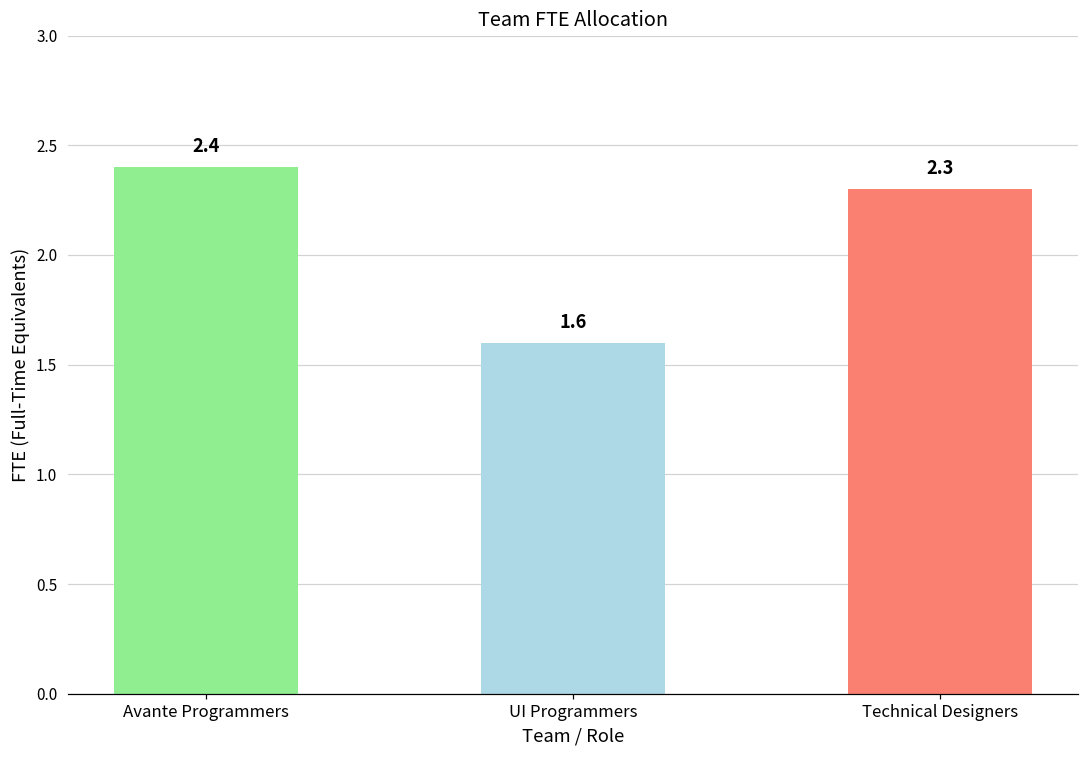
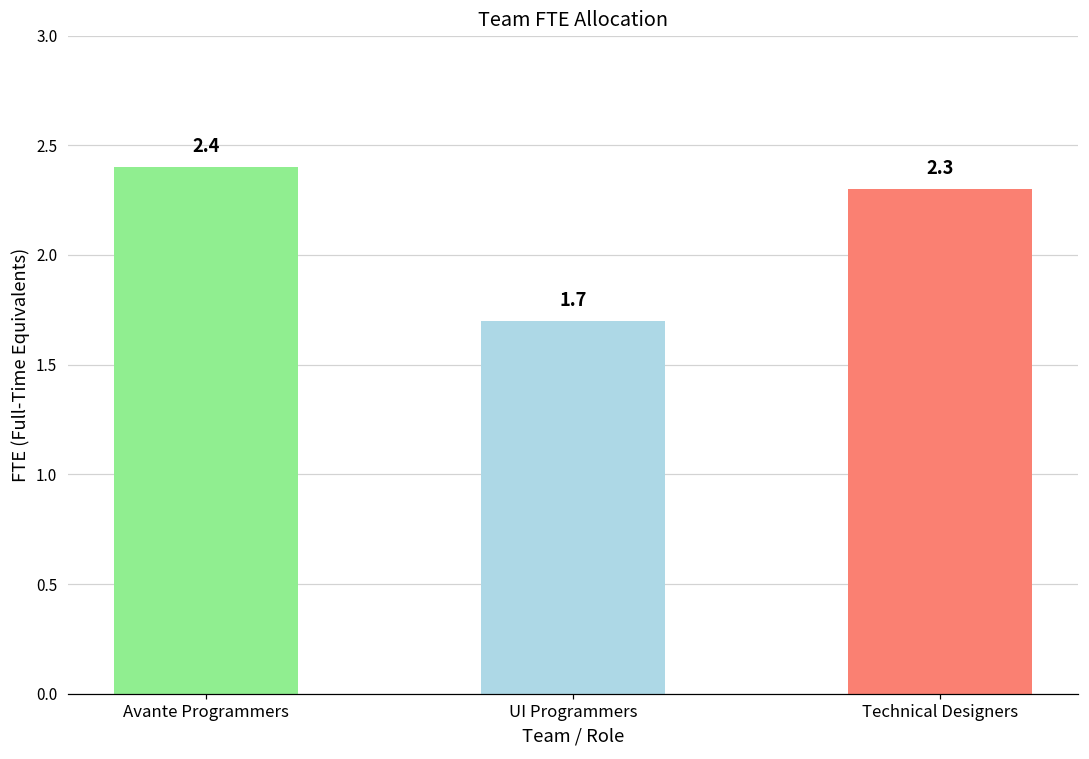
UI Programmers: 1.6 -> 1.7
